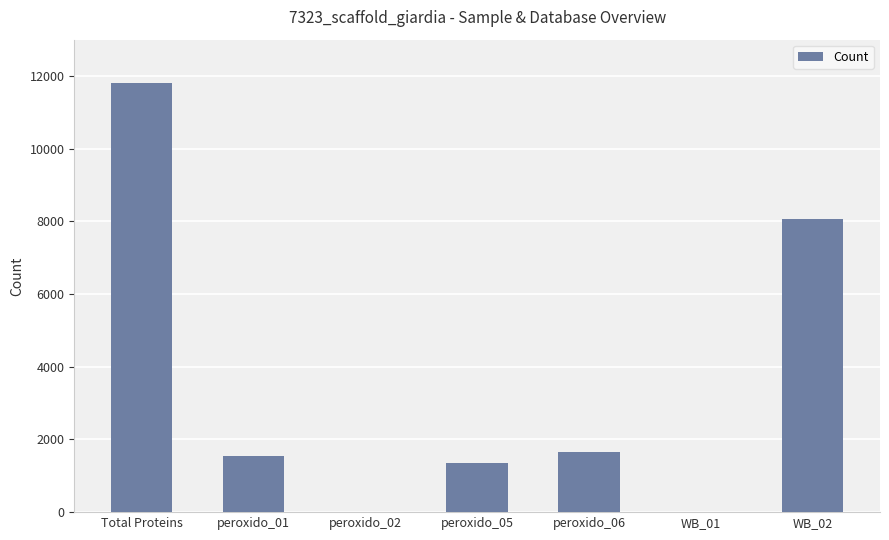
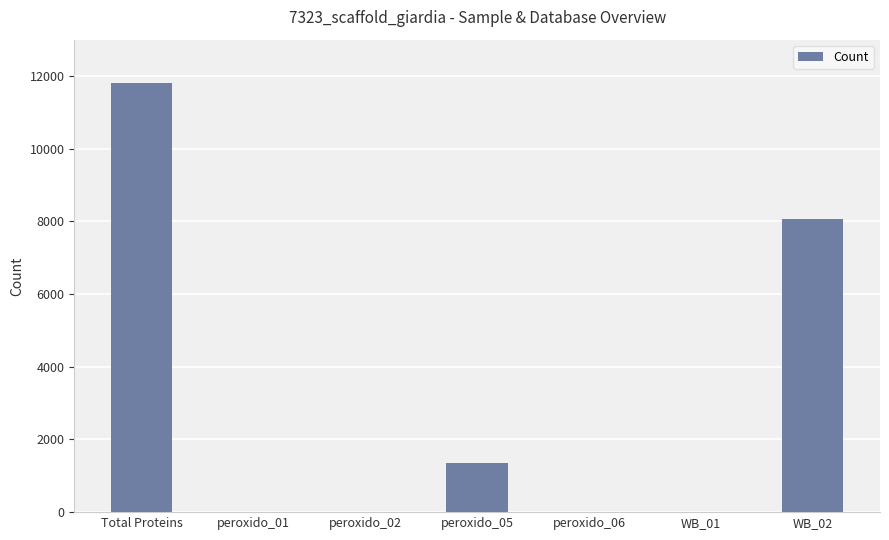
peroxido_01: 1500 -> 0
peroxido_06: 1700 -> 0
